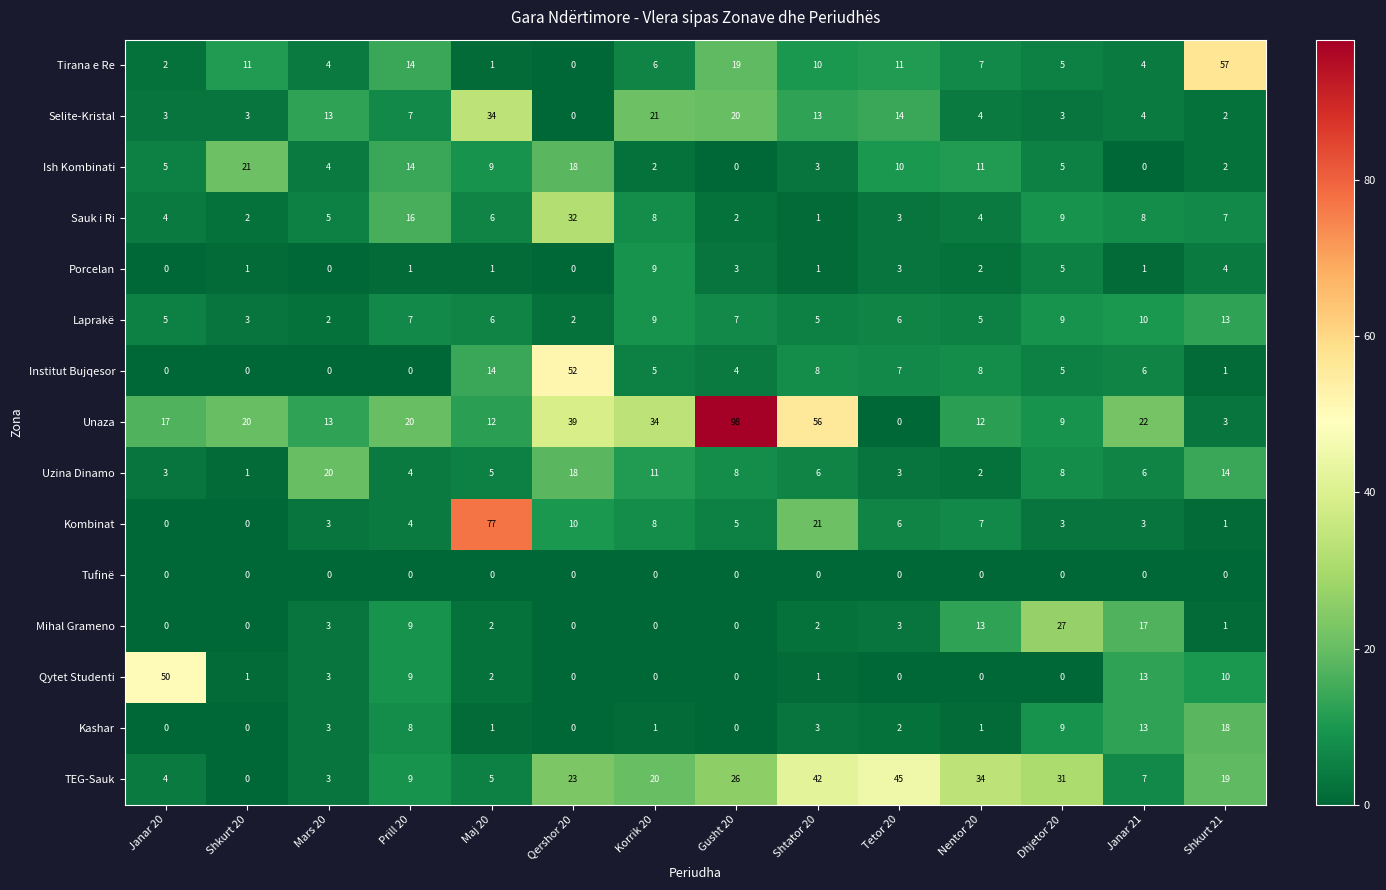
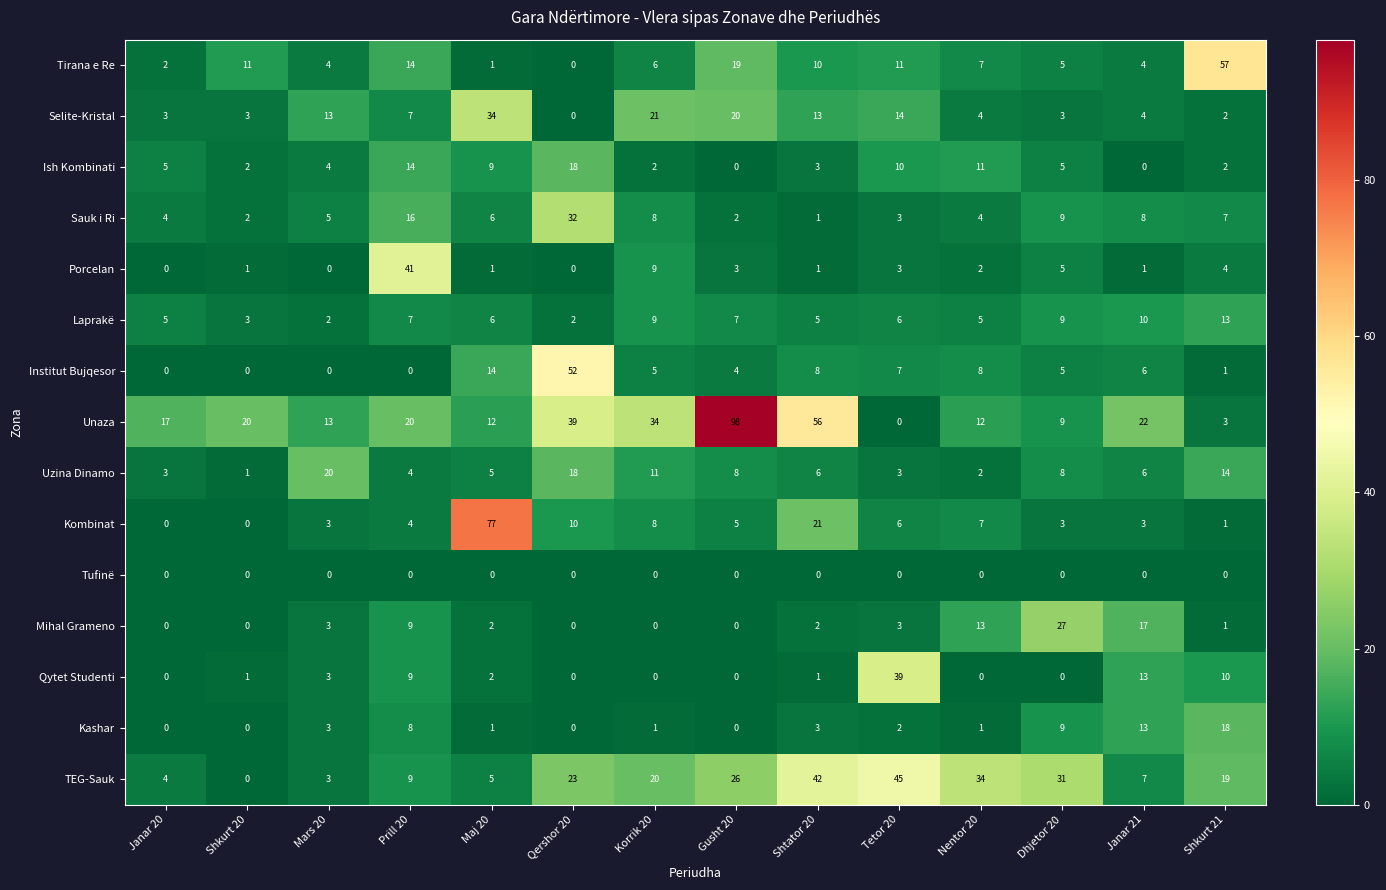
Ish Kombinati, Shkurt 20: 21 -> 2
Porcelan, Prill 20: 1 -> 41
Qytet Studenti, Janar 20: 50 -> 0
Qytet Studenti, Tetor 20: 0 -> 39
